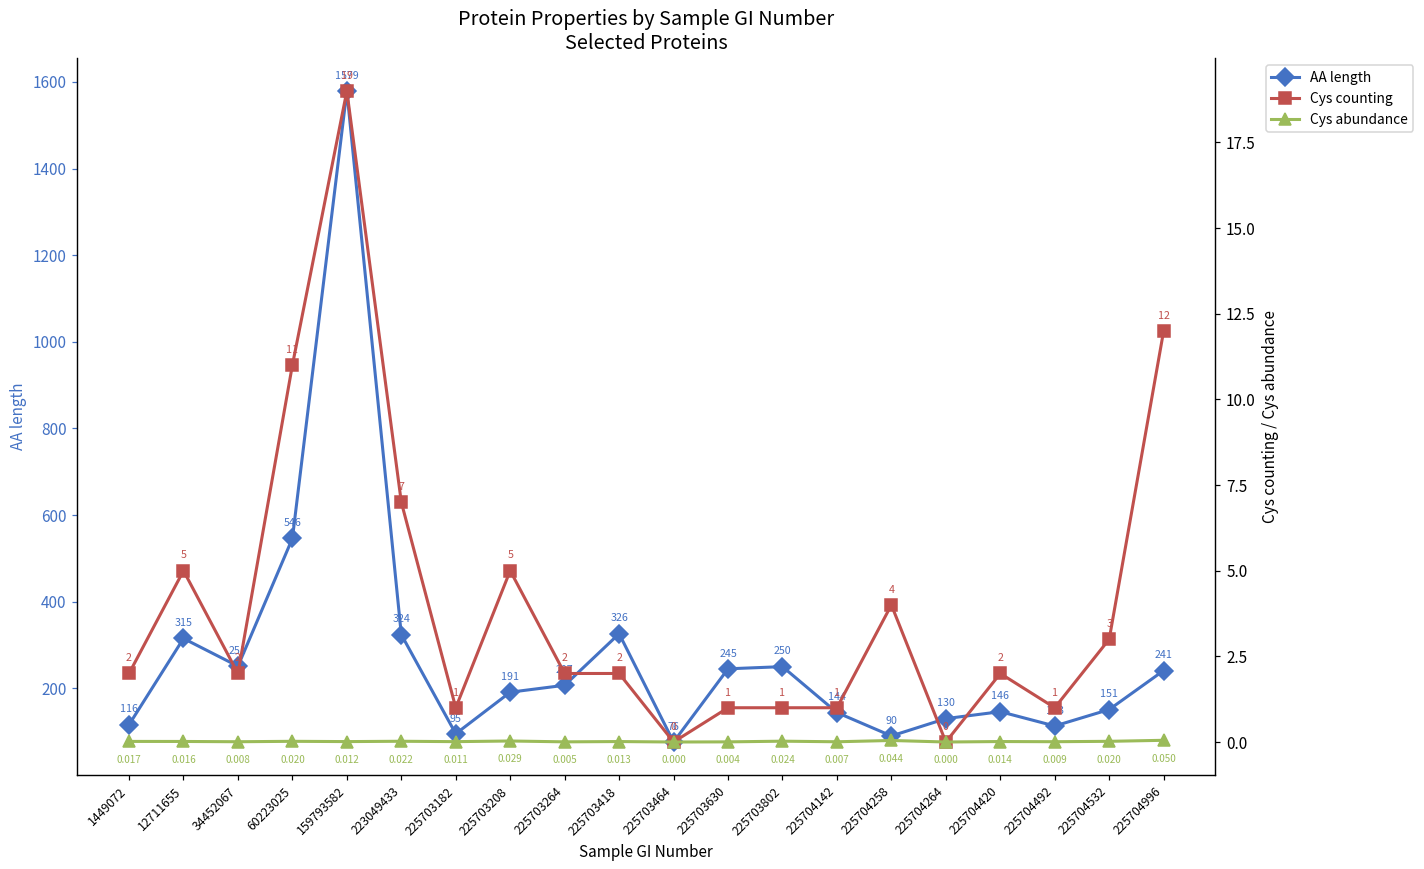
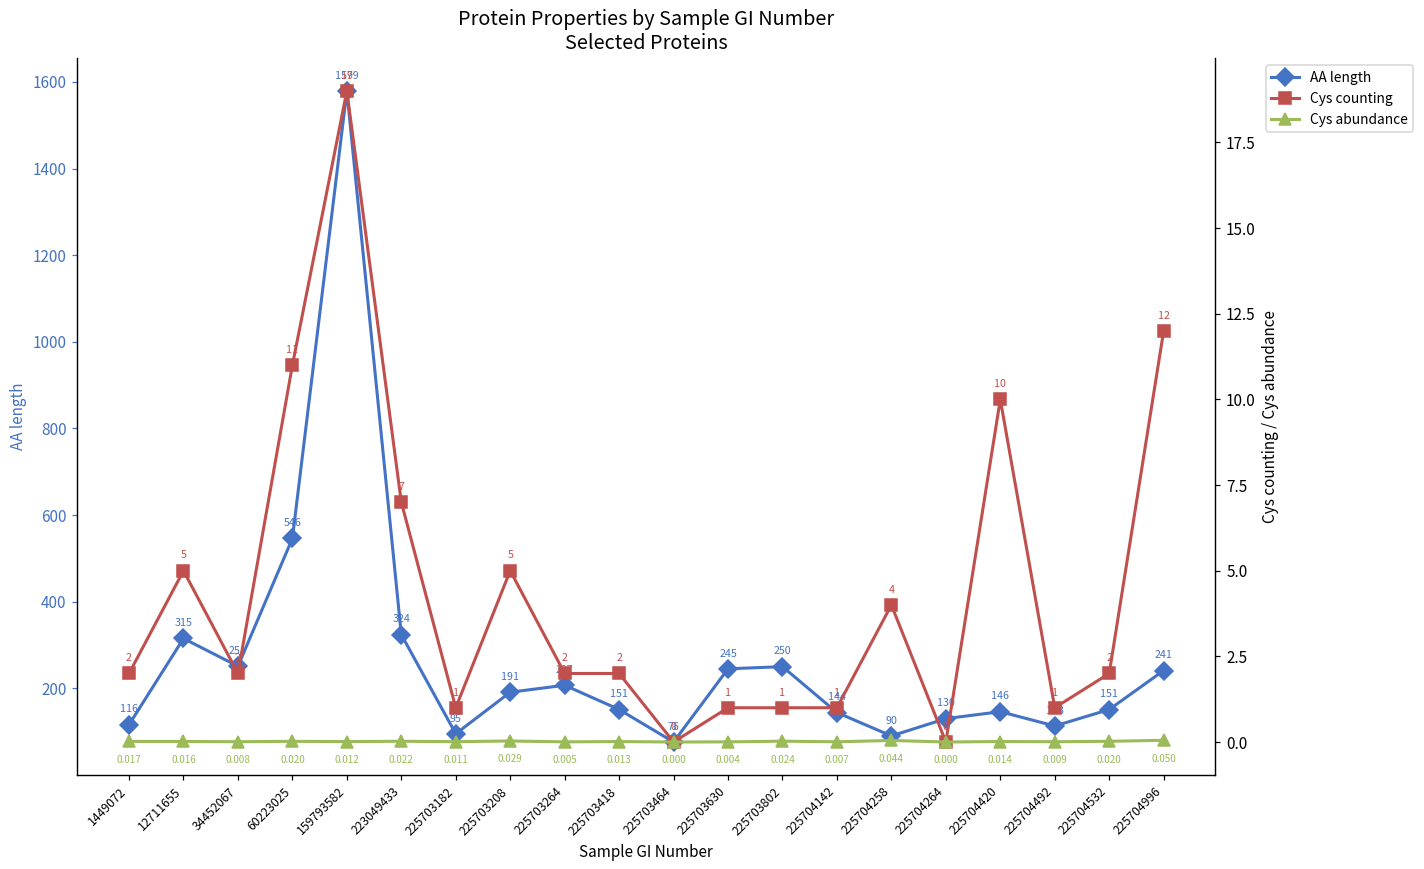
AA length, 225703418: 326 -> 151
Cys counting, 225704420: 2 -> 10
Cys counting, 225704532: 3 -> 2
